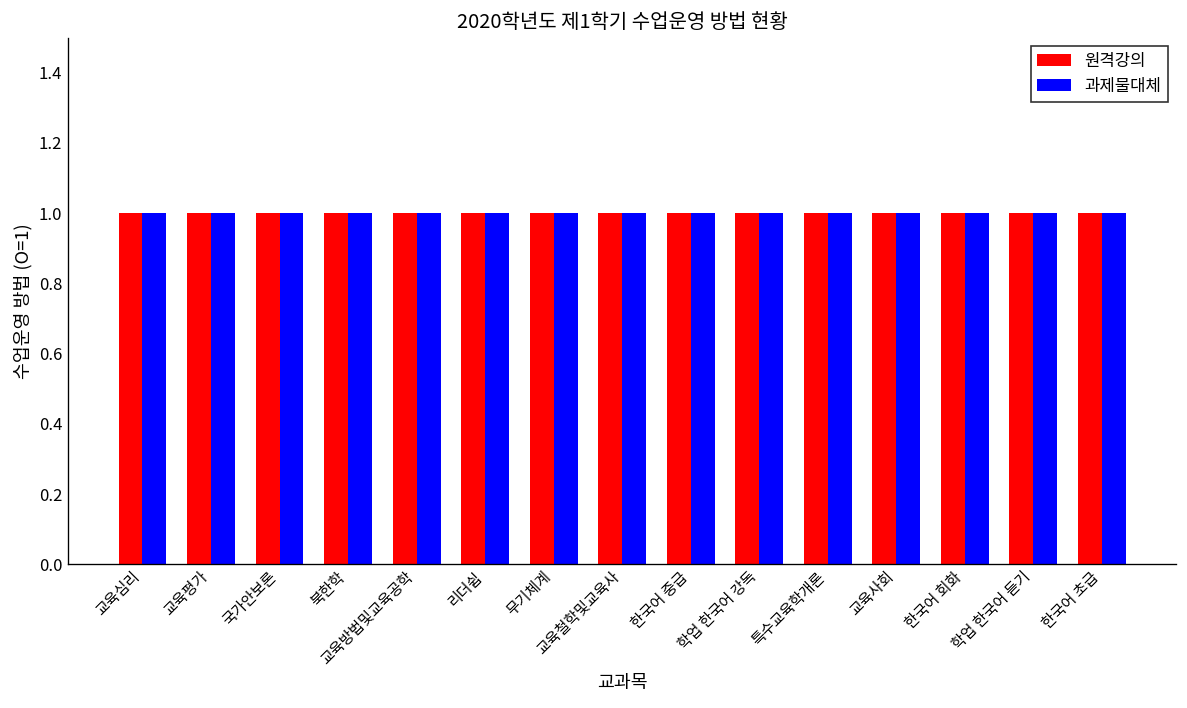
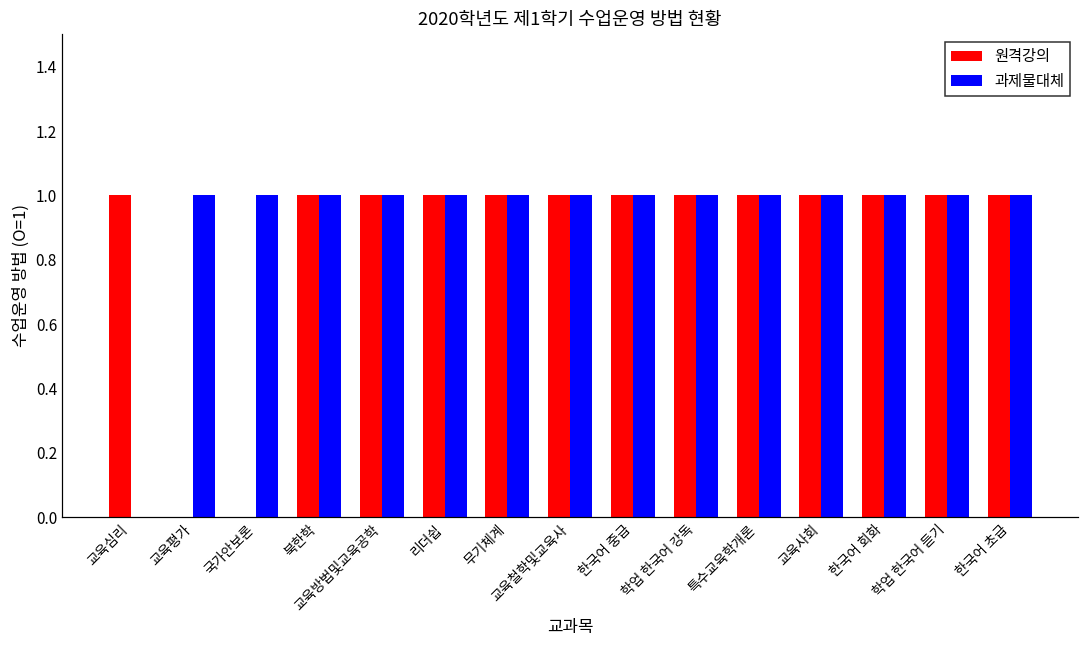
과제물대체, 교육심리: 1 -> 0
원격강의, 교육평가: 1 -> 0
원격강의, 국가안보론: 1 -> 0
